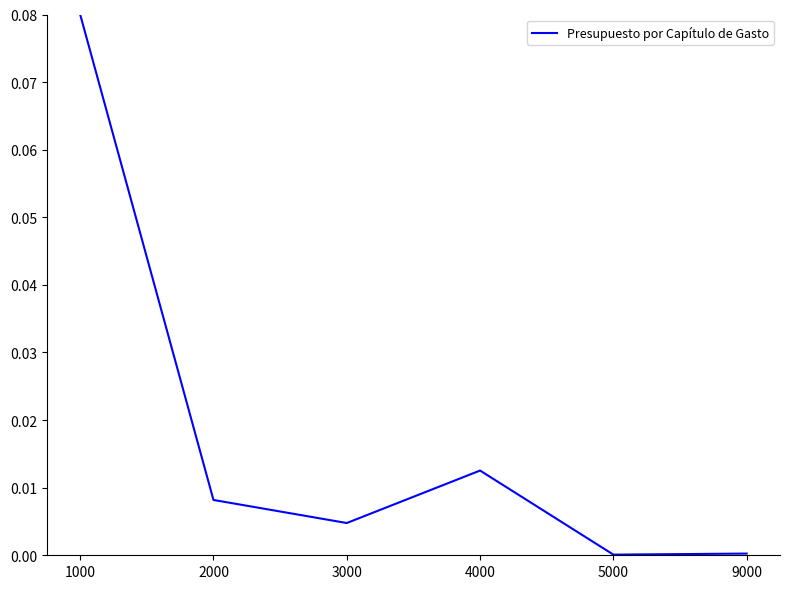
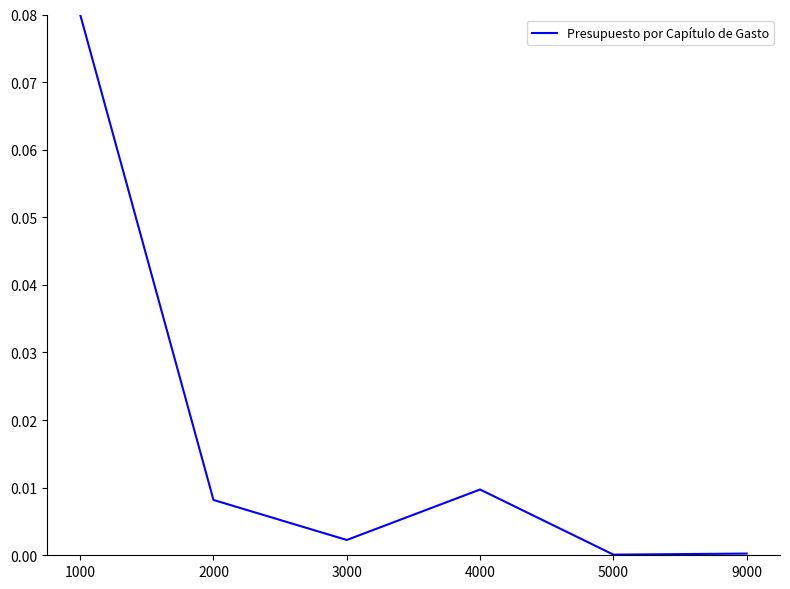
3000: 0.005 -> 0.002
4000: 0.013 -> 0.010
